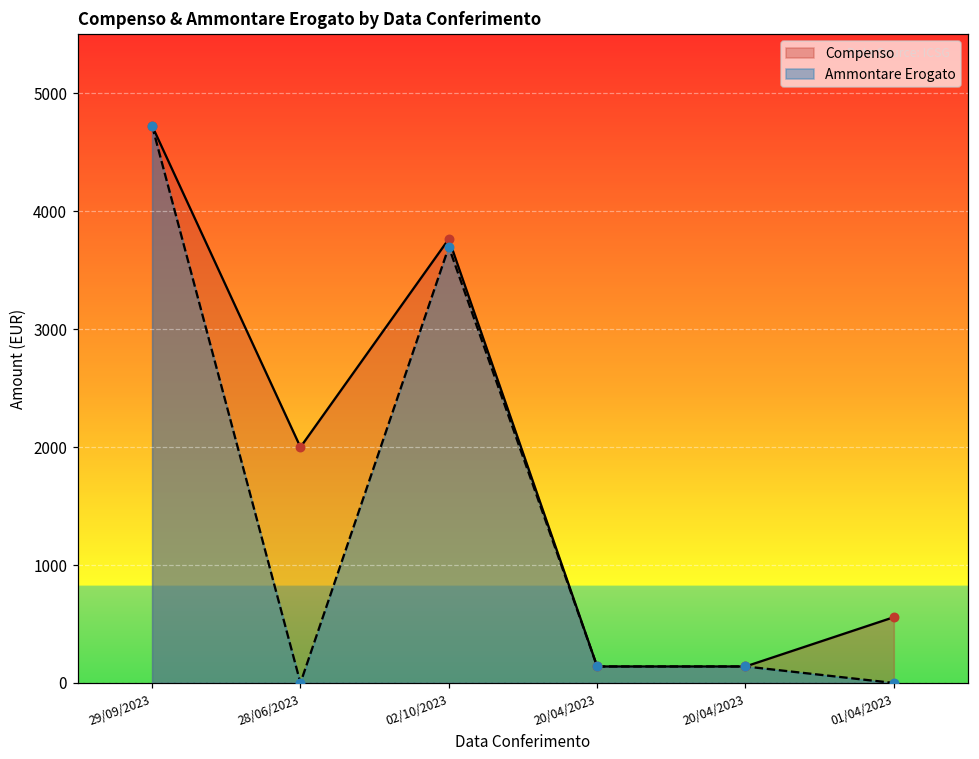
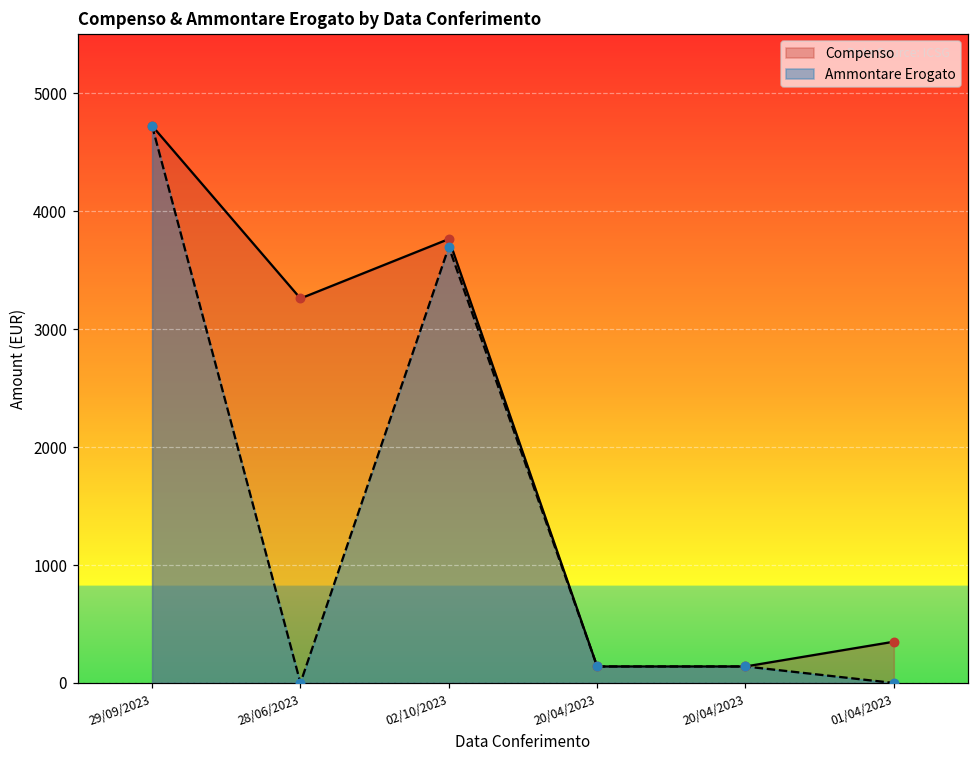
Compenso, 28/06/2023: 2000 -> 3260
Compenso, 01/04/2023: 560 -> 350
